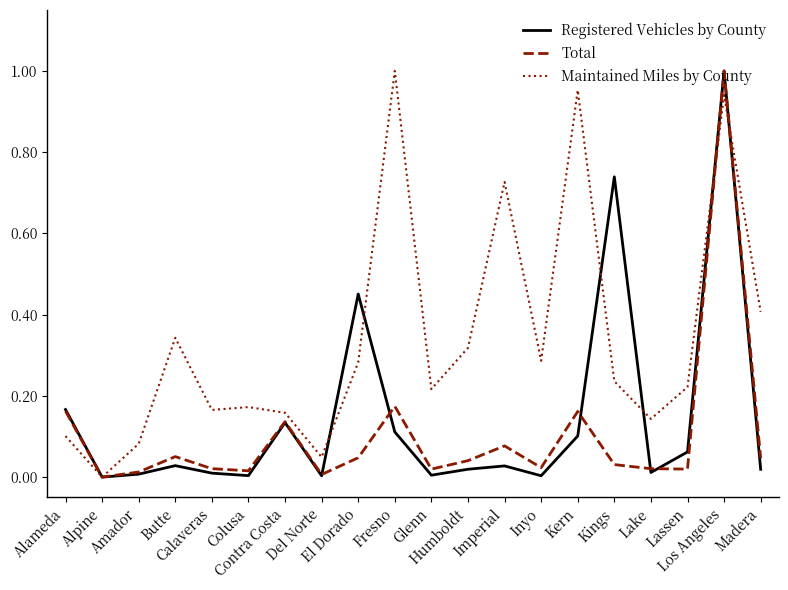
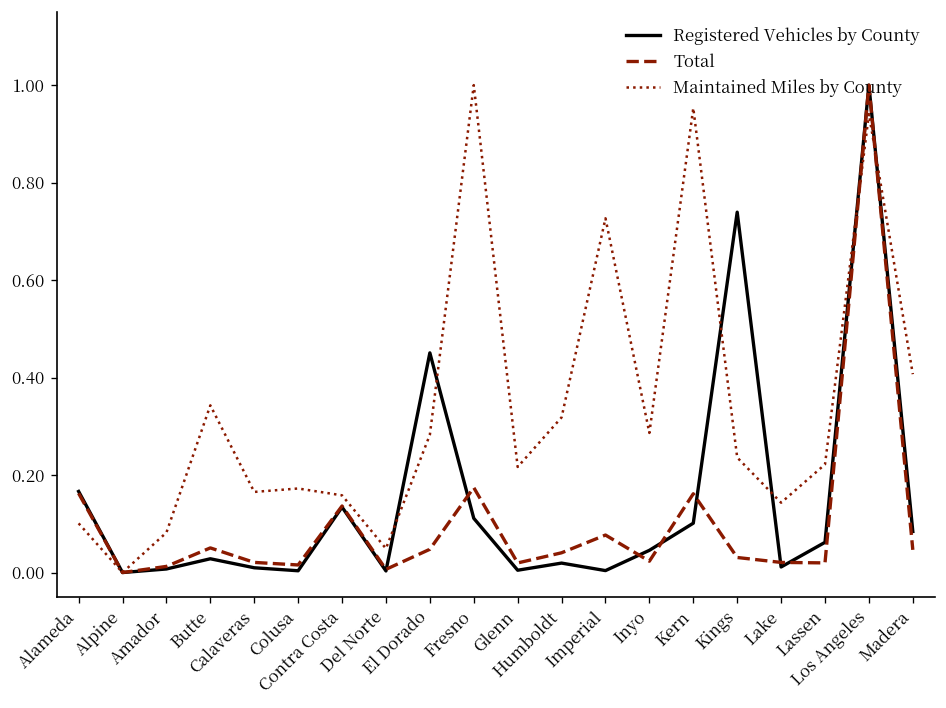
Registered Vehicles by County, Imperial: 0.03 -> 0.00
Registered Vehicles by County, Inyo: 0.00 -> 0.05
Registered Vehicles by County, Madera: 0.02 -> 0.08
